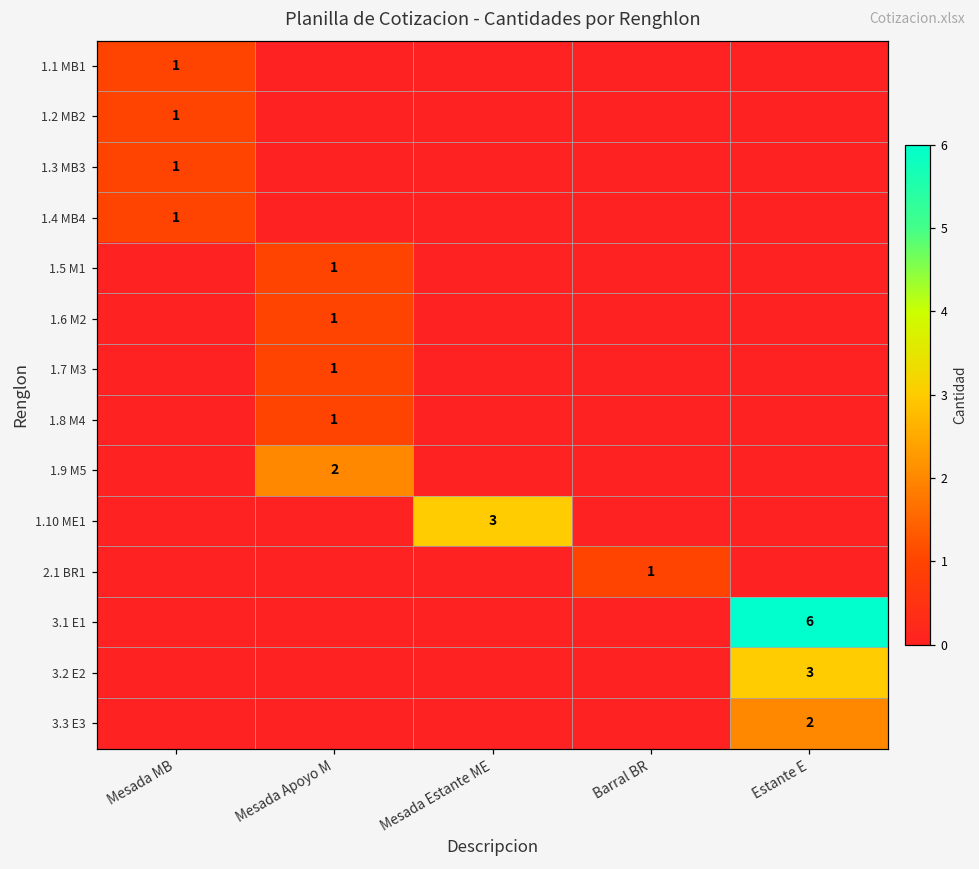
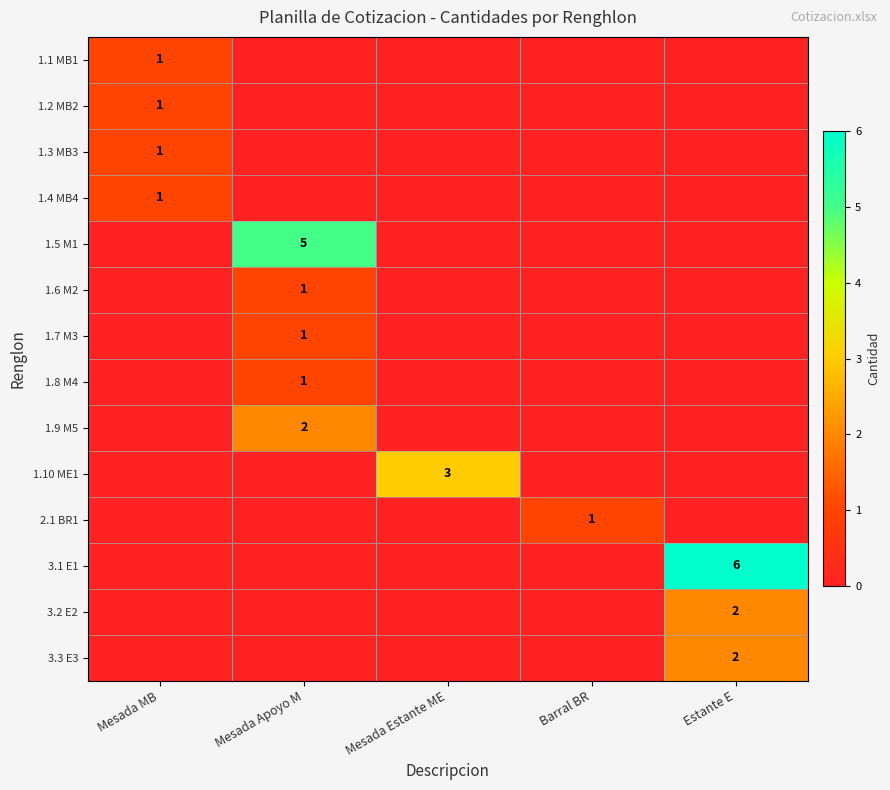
1.5 M1, Mesada Apoyo M: 1 -> 5
3.2 E2, Estante E: 3 -> 2
